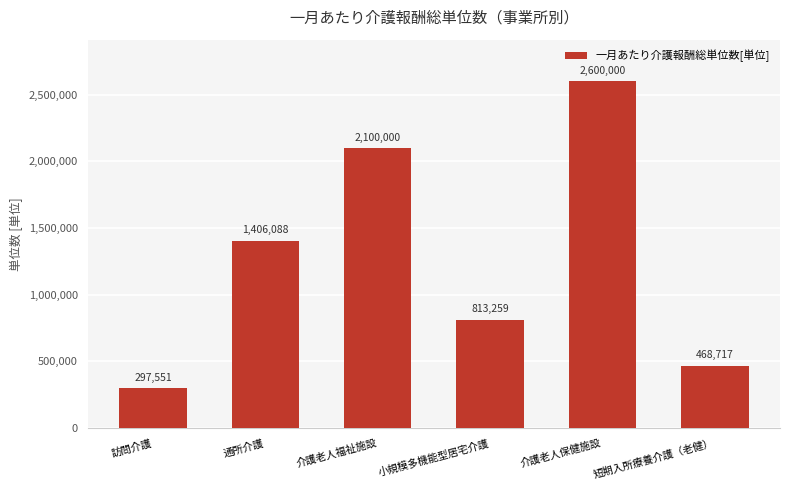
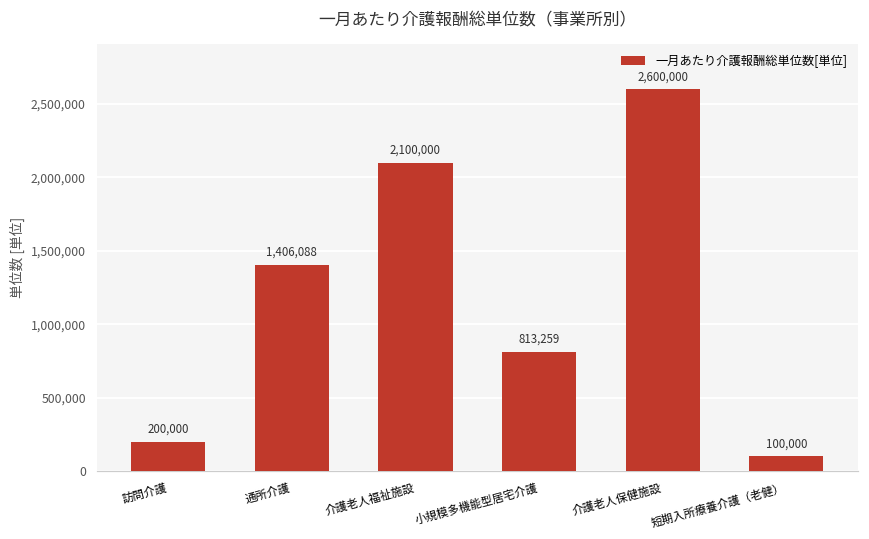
訪問介護: 297,551 -> 200,000
短期入所療養介護（老健）: 468,717 -> 100,000
